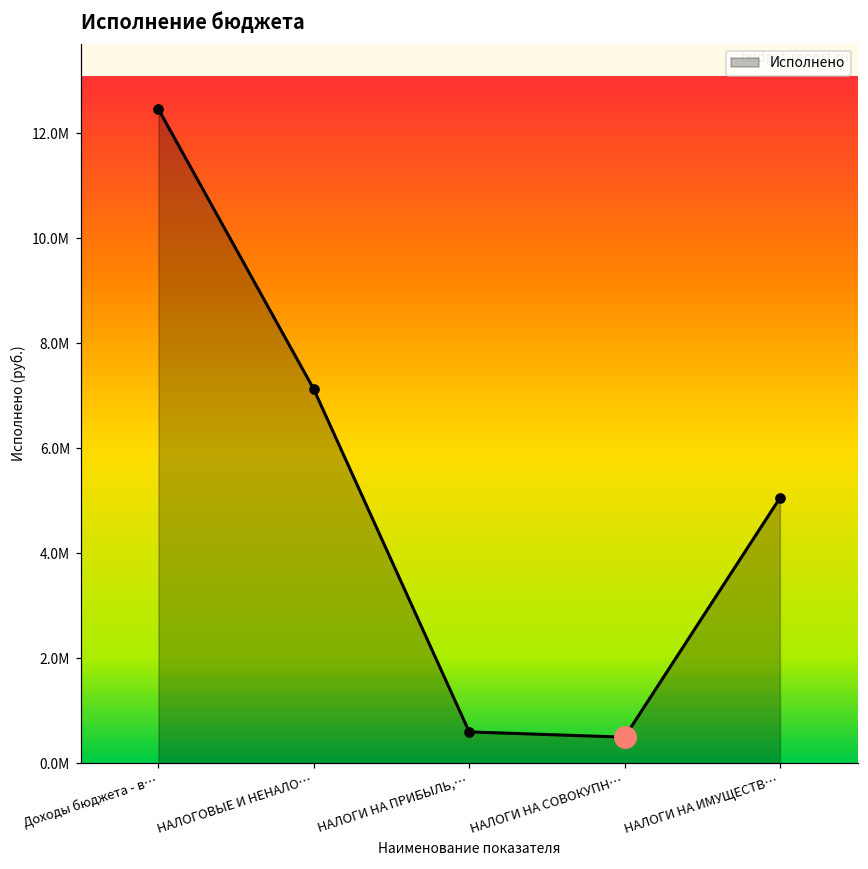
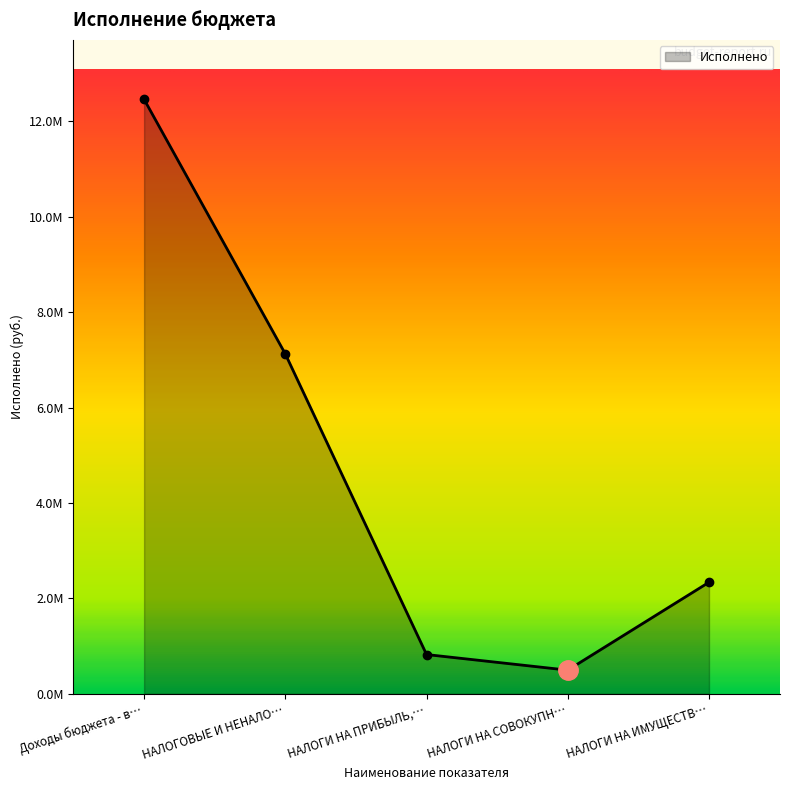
Исполнено, НАЛОГИ НА ПРИБЫЛЬ,…: 600000 -> 800000
Исполнено, НАЛОГИ НА ИМУЩЕСТВ…: 5100000 -> 2300000
